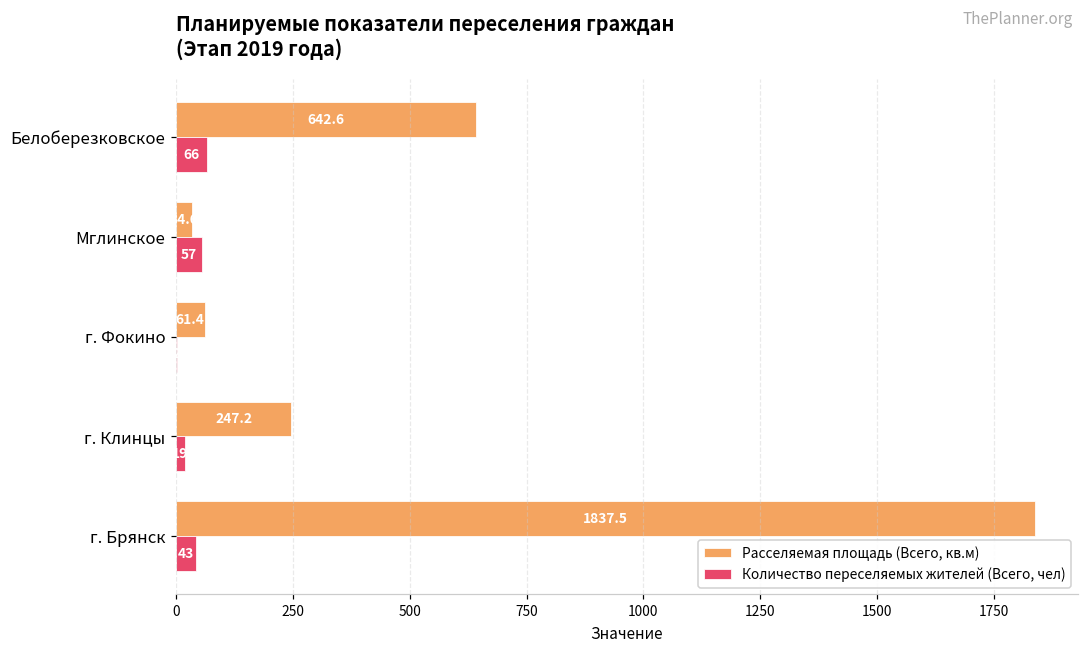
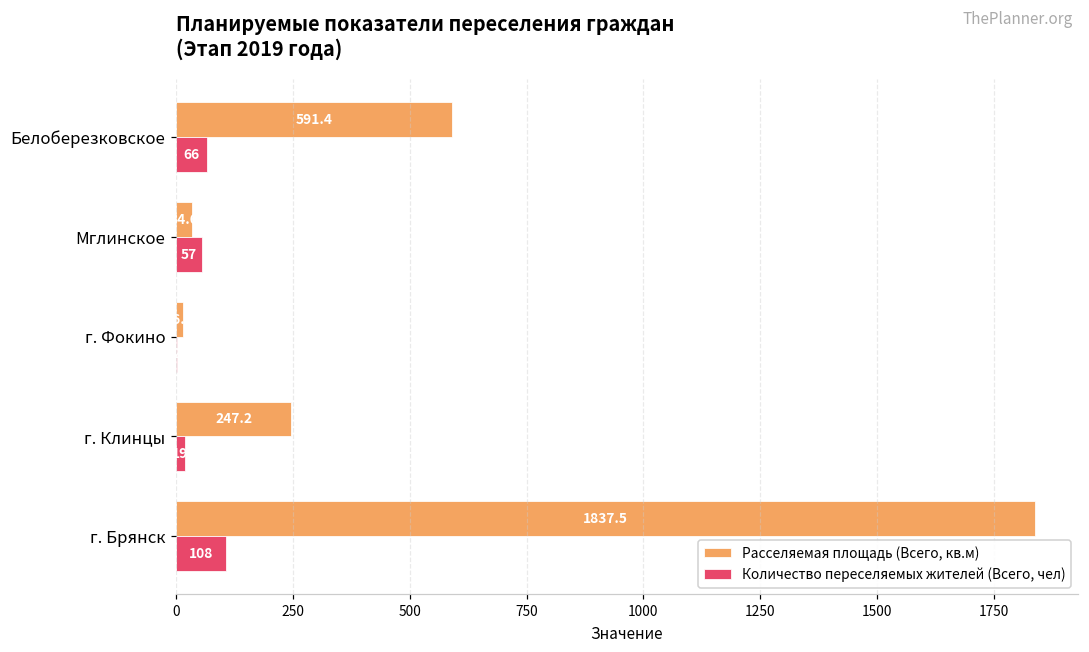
Расселяемая площадь (Всего, кв.м), Белоберезковское: 642.6 -> 591.4
Расселяемая площадь (Всего, кв.м), г. Фокино: 60 -> 20
Количество переселяемых жителей (Всего, чел), г. Брянск: 43 -> 108
